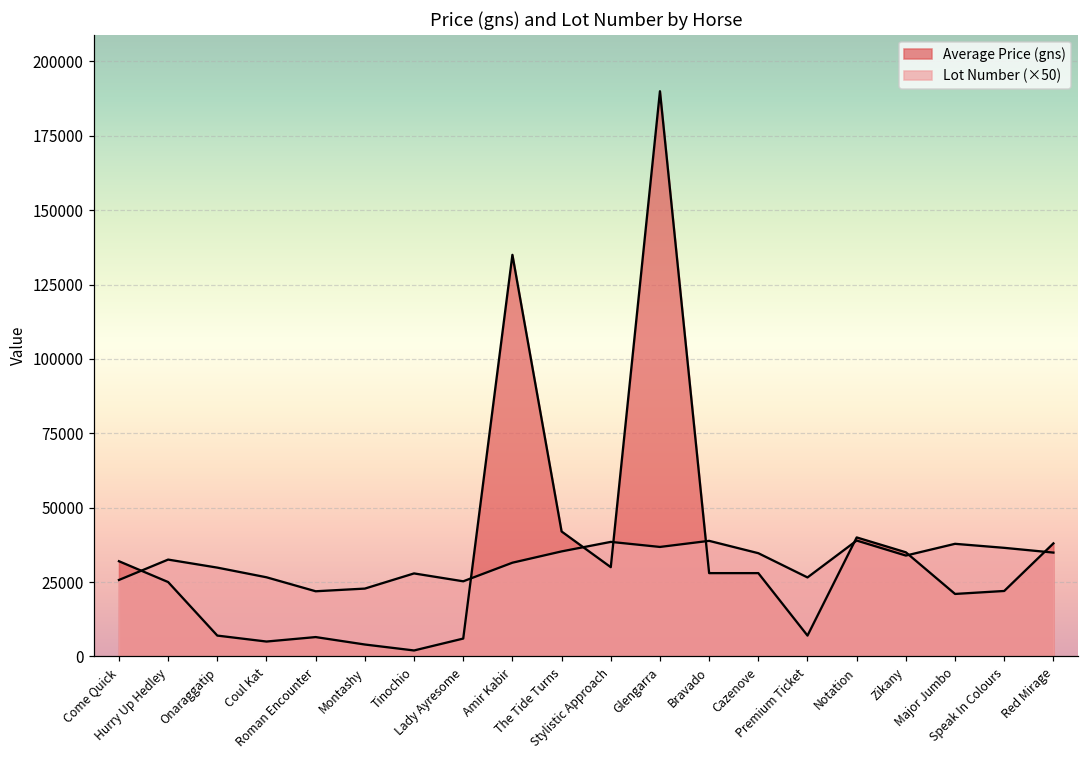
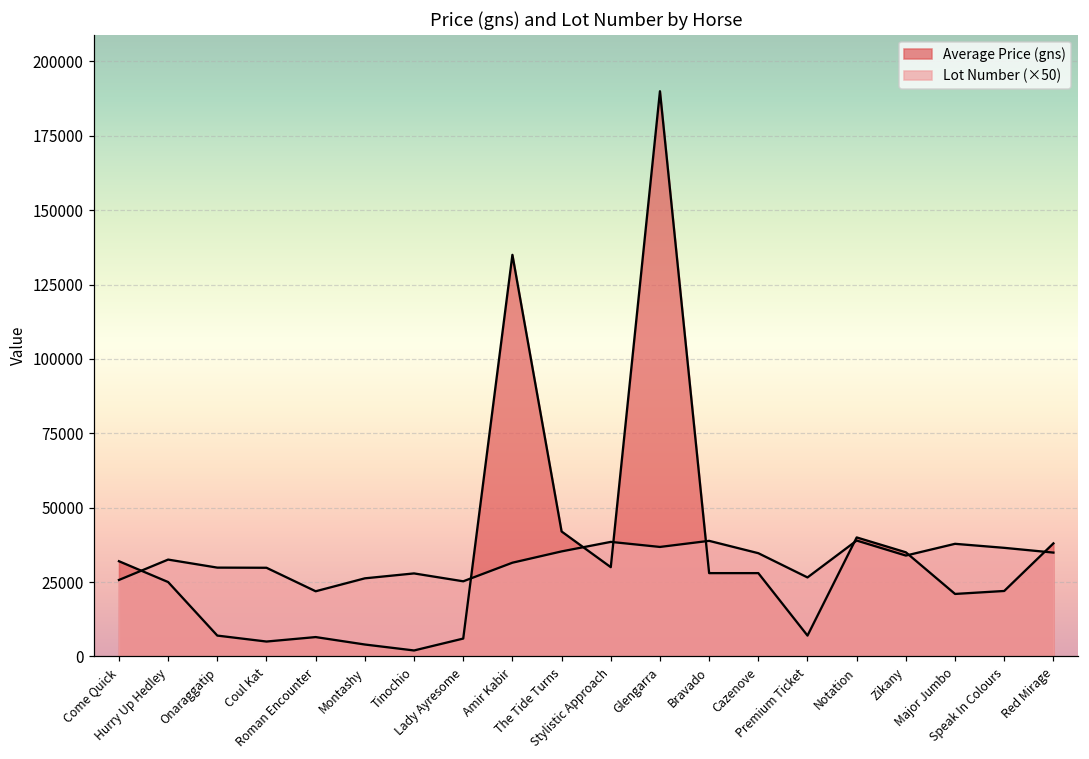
Lot Number (×50), Coul Kat: 27000 -> 30000
Lot Number (×50), Montashy: 23000 -> 26000
